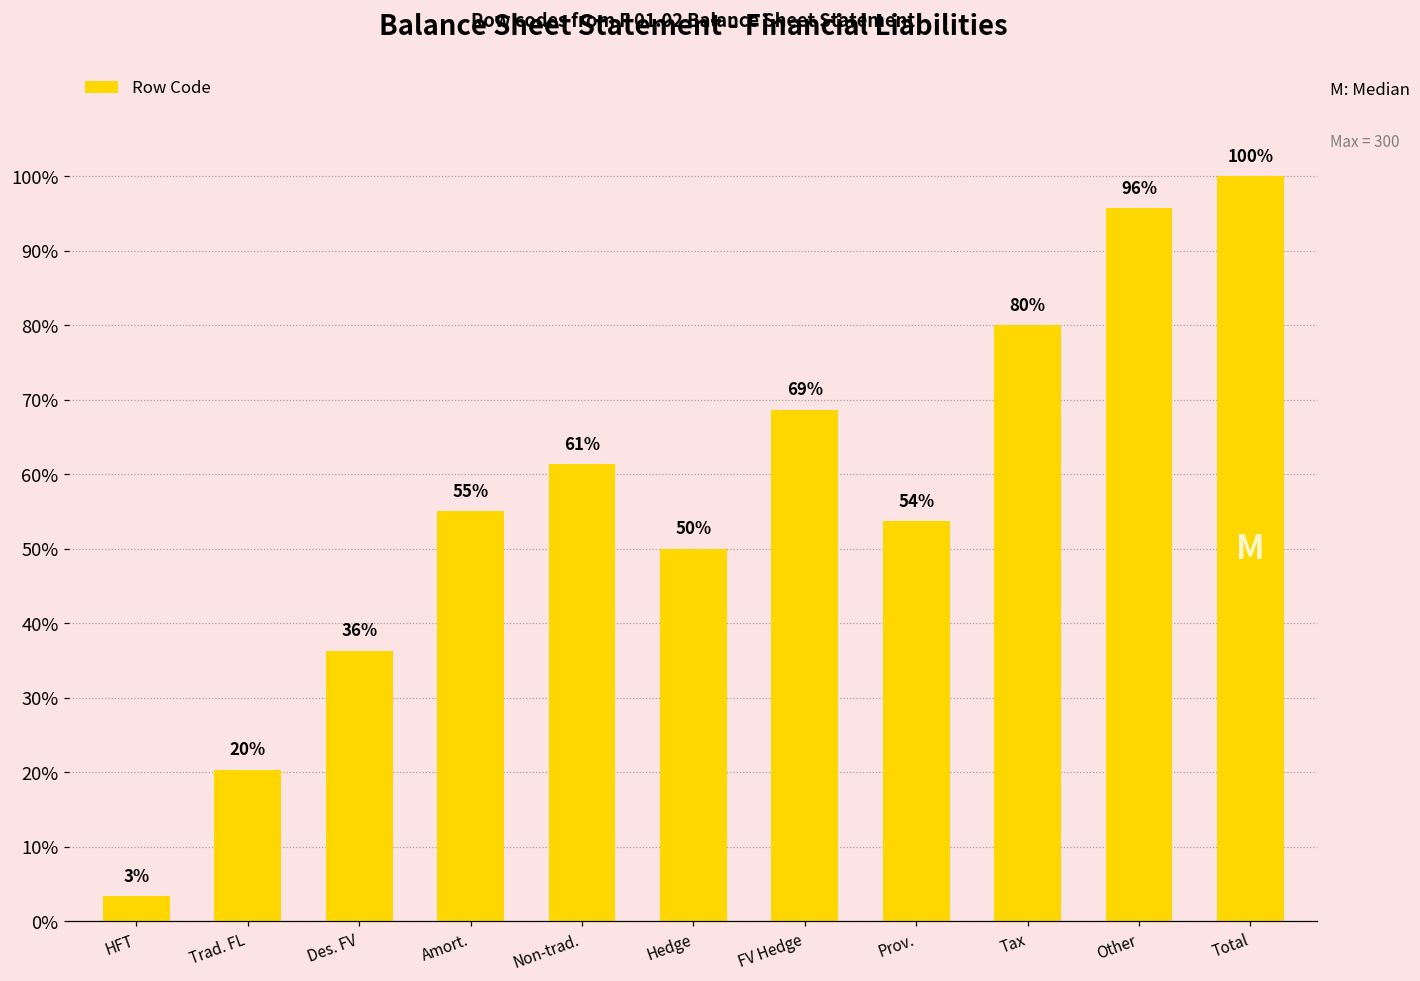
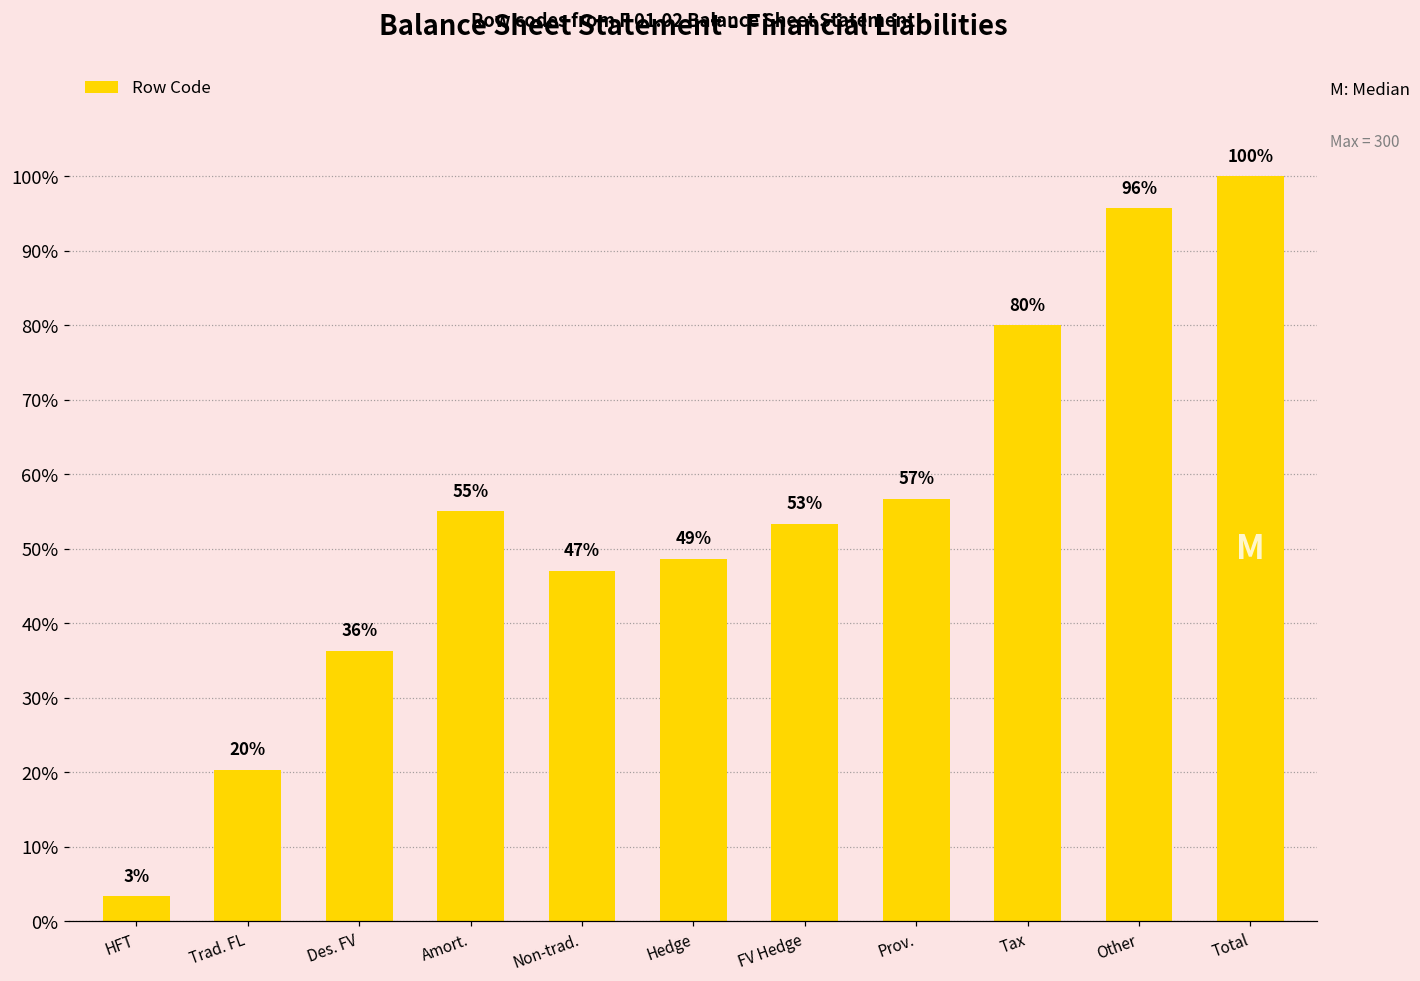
Non-trad.: 61% -> 47%
Hedge: 50% -> 49%
FV Hedge: 69% -> 53%
Prov.: 54% -> 57%
